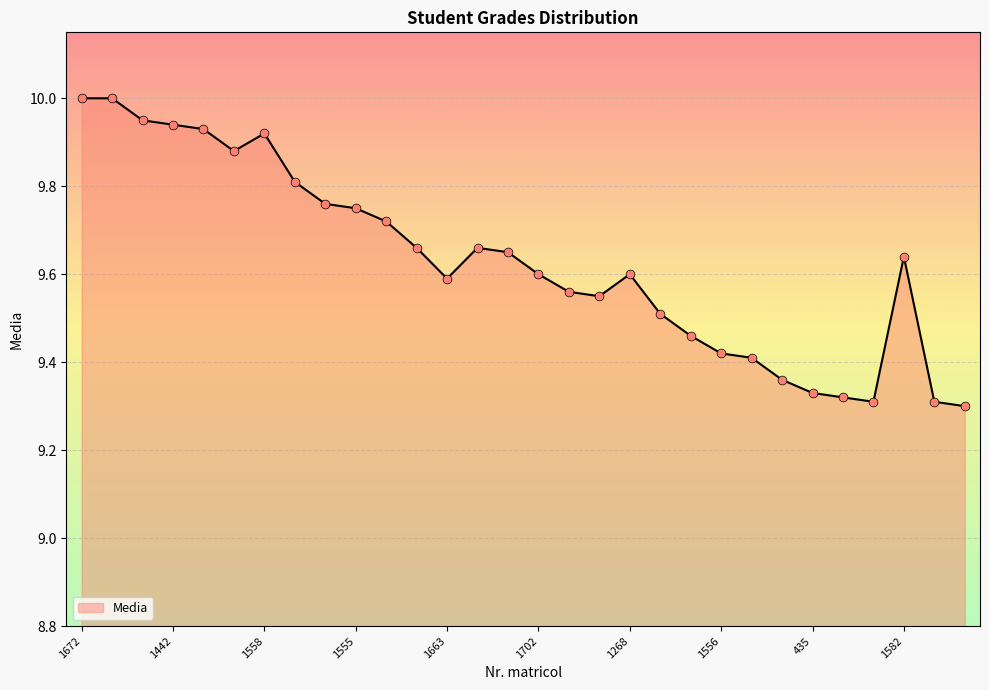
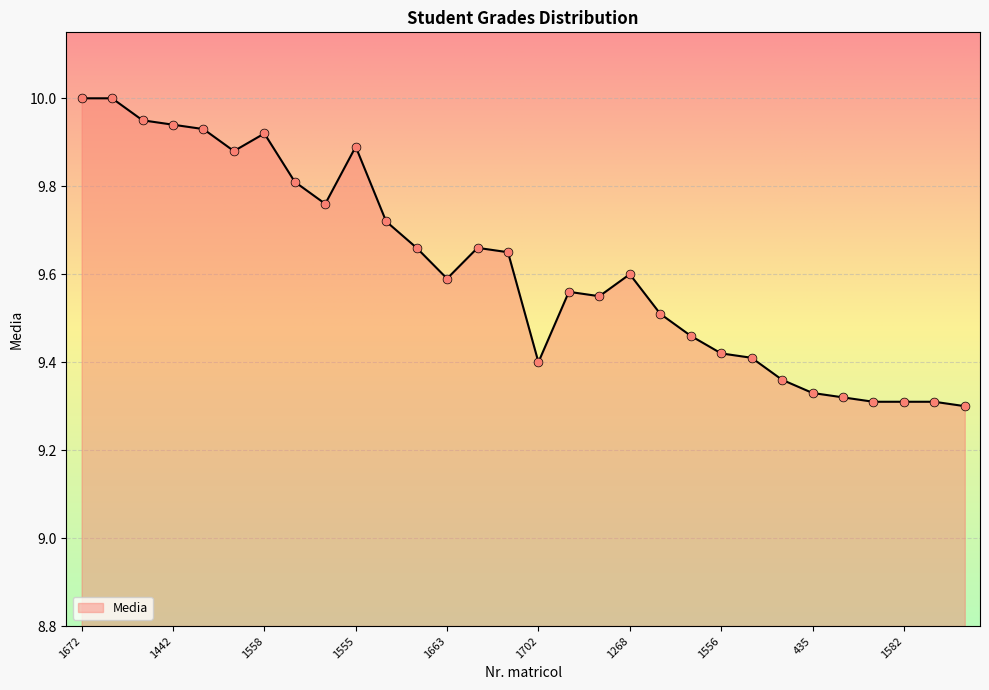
1555: 9.75 -> 9.89
1702: 9.6 -> 9.4
1582: 9.64 -> 9.31
